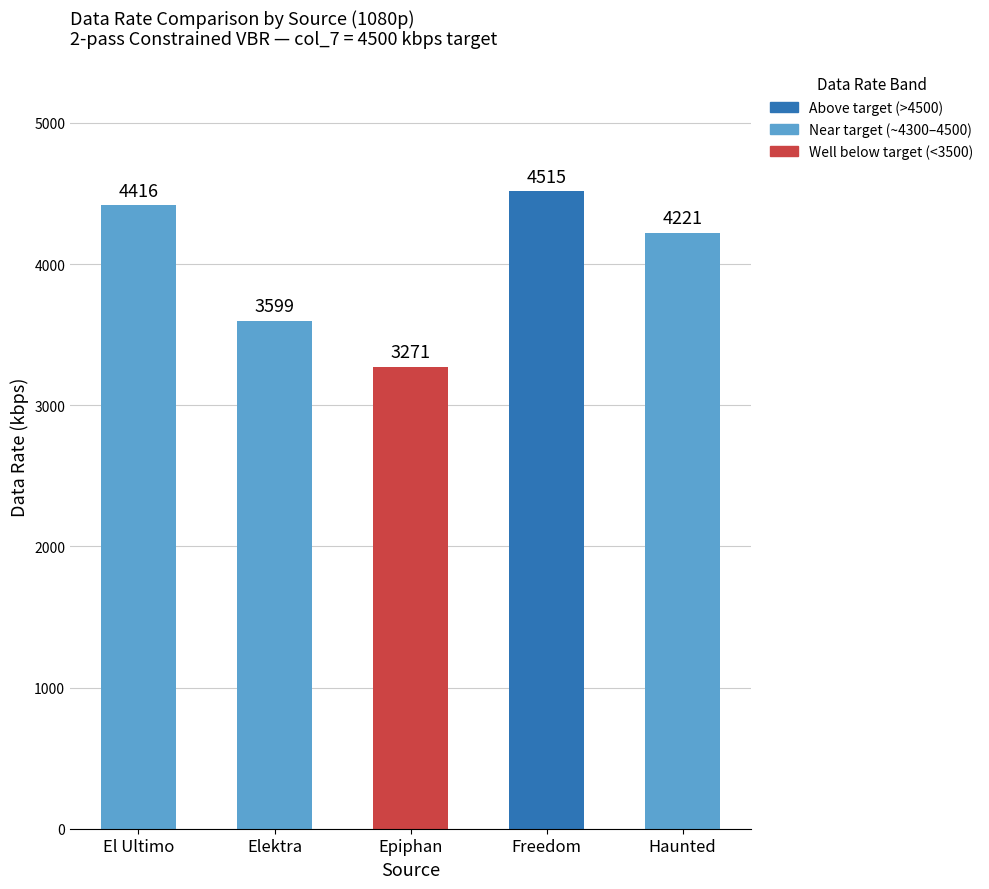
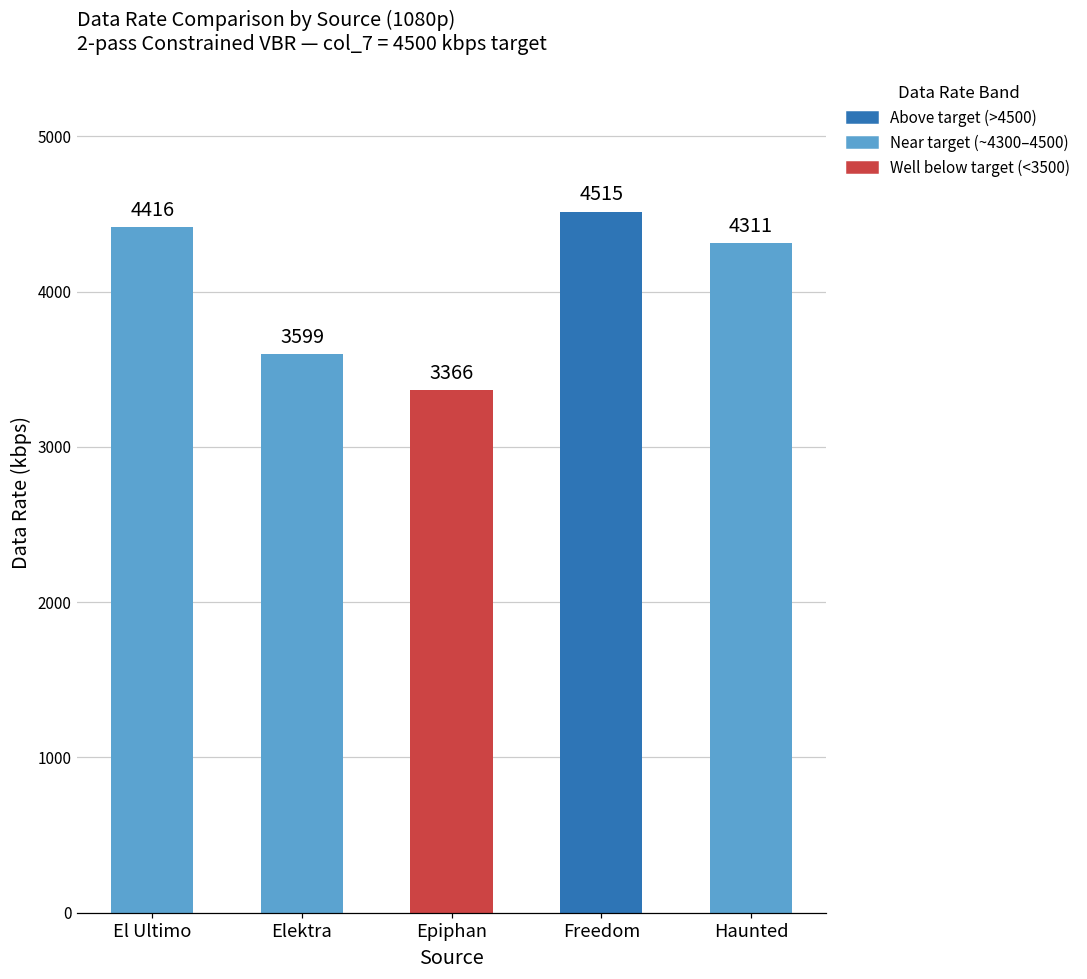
Epiphan: 3271 -> 3366
Haunted: 4221 -> 4311
